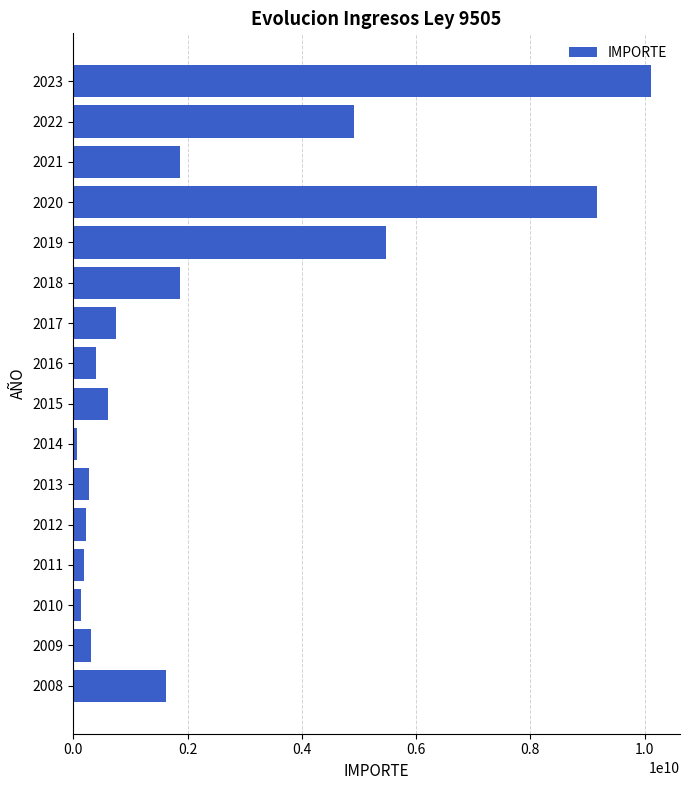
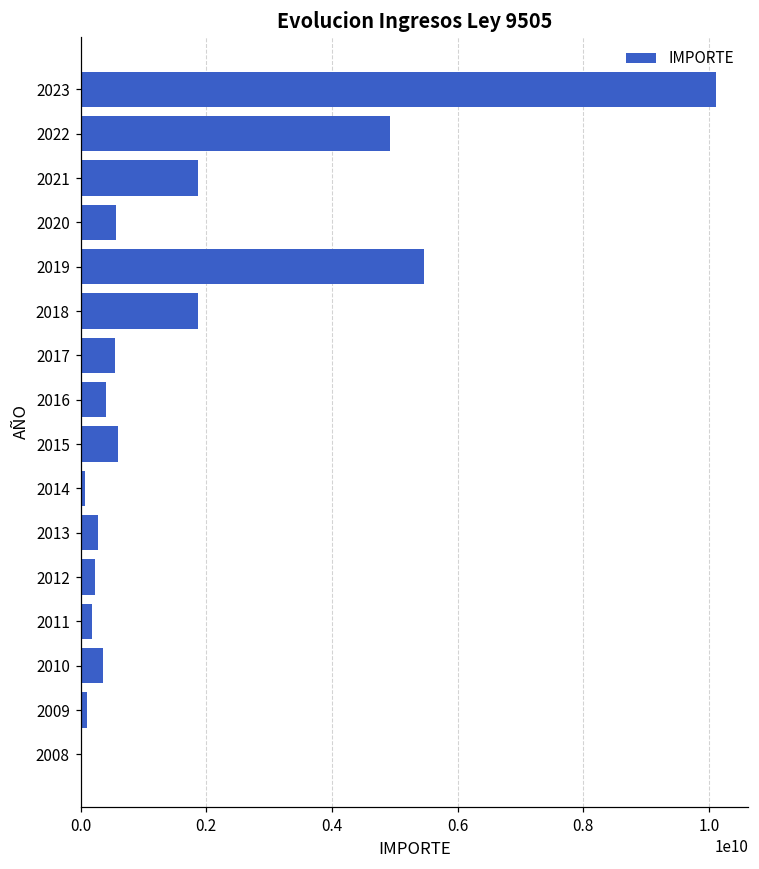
2020: 9200000000 -> 600000000
2017: 700000000 -> 500000000
2010: 100000000 -> 400000000
2009: 300000000 -> 100000000
2008: 1600000000 -> 0
